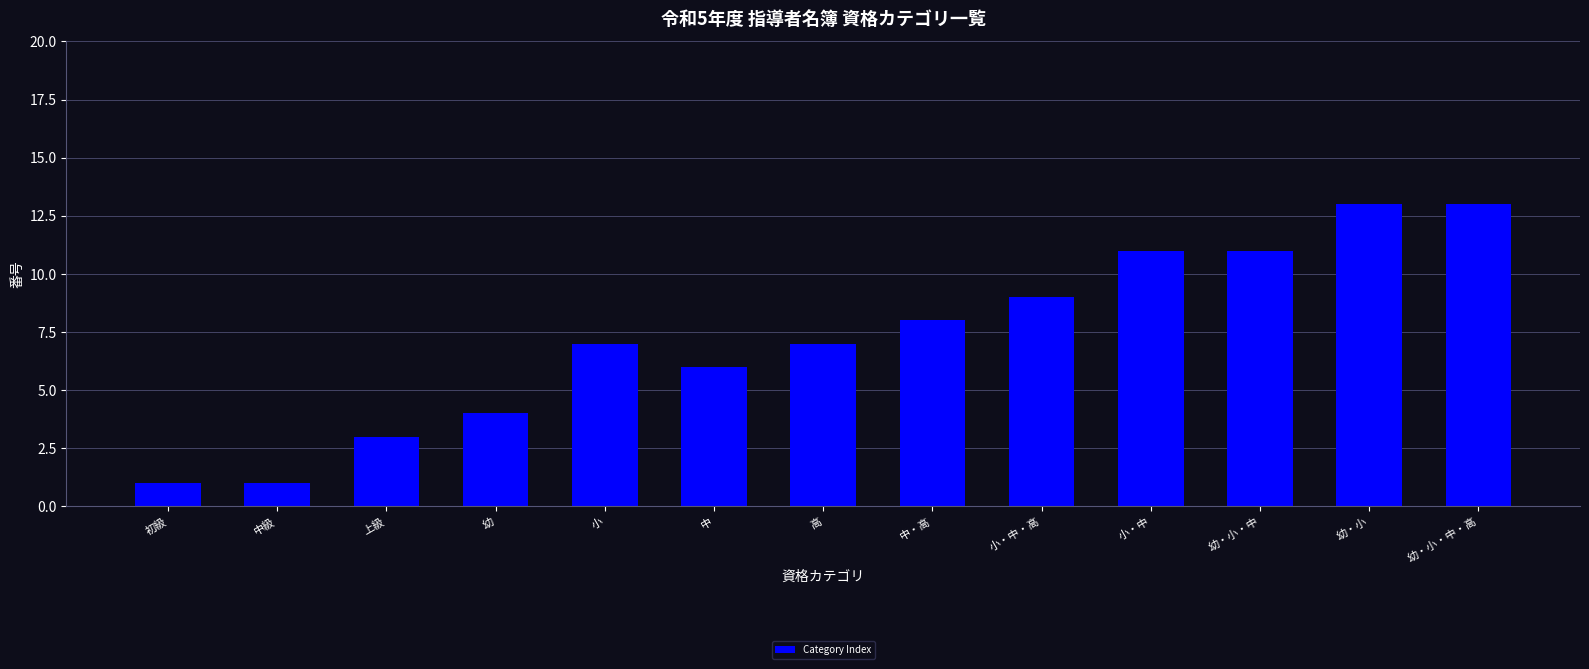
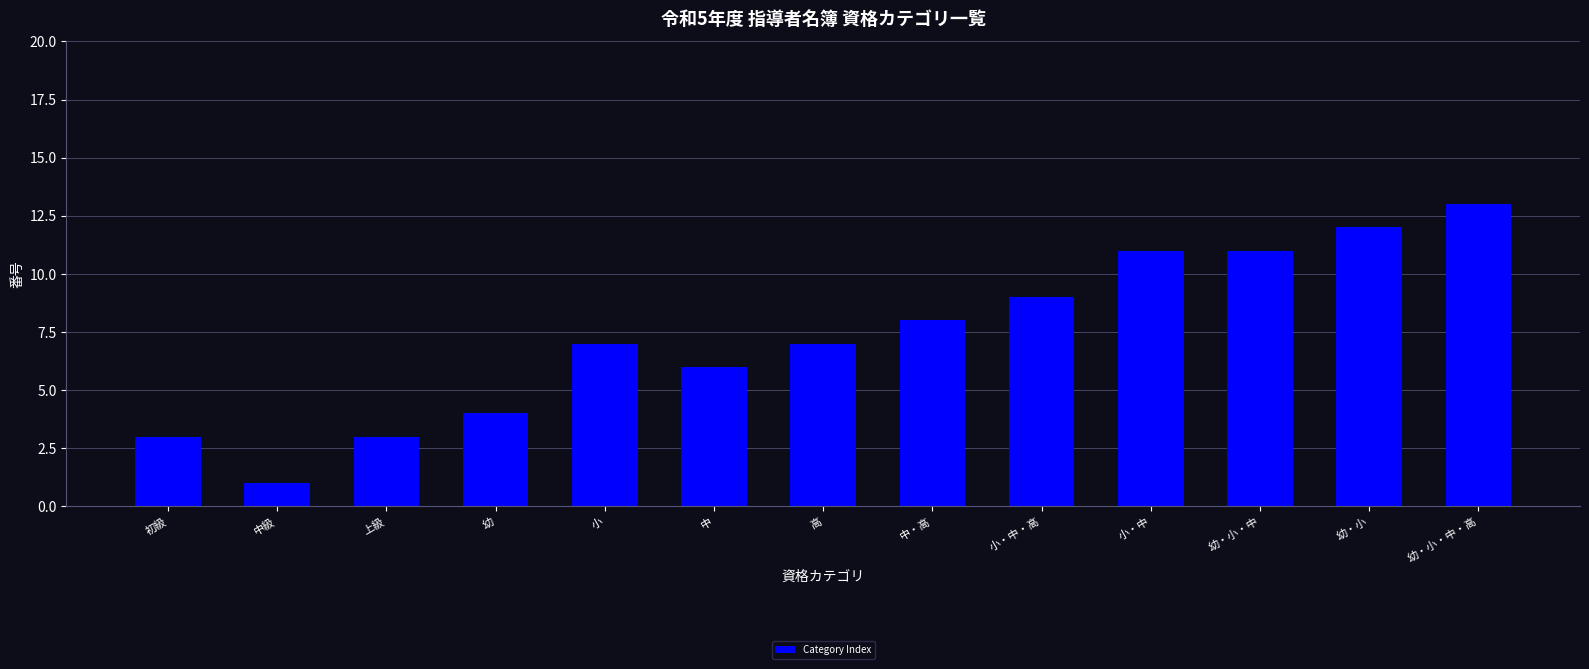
初級: 1 -> 3
幼・小: 13 -> 12
